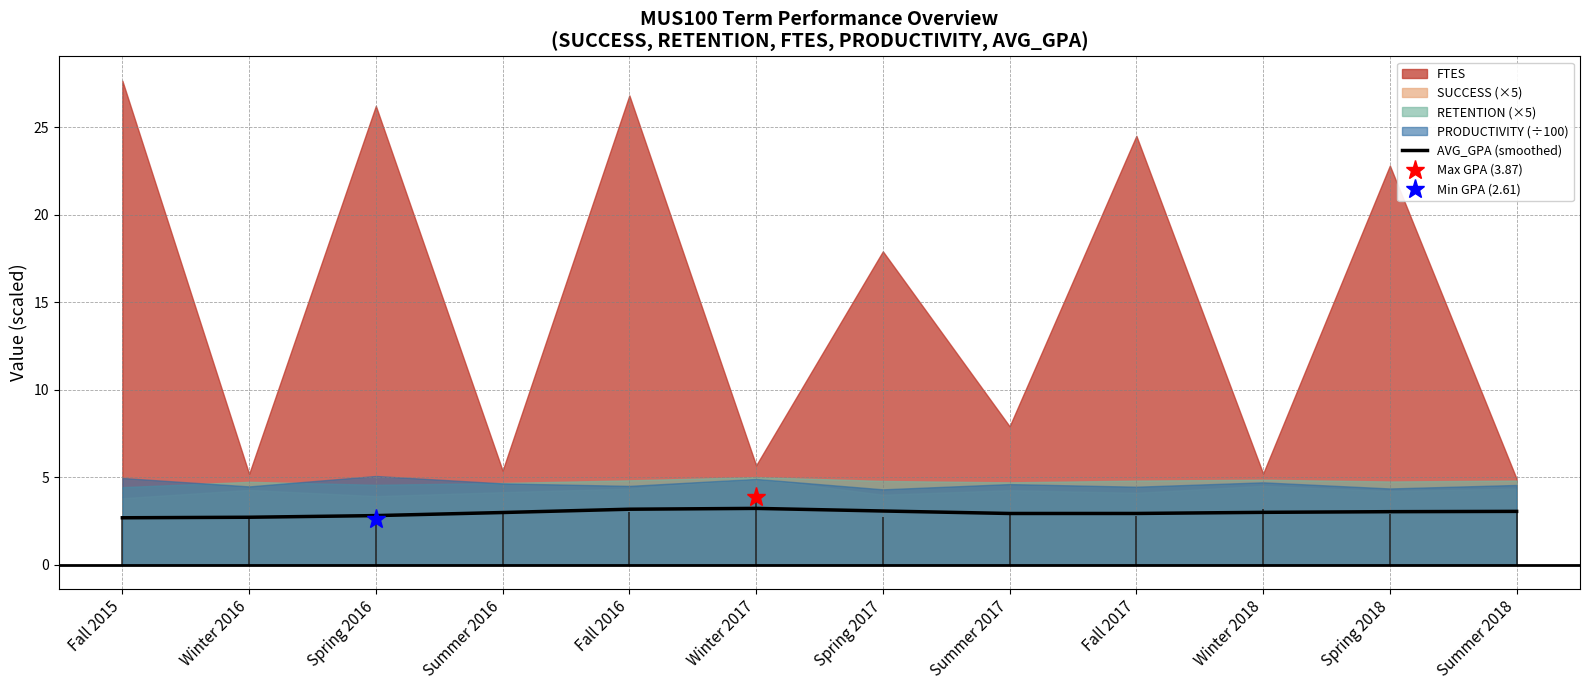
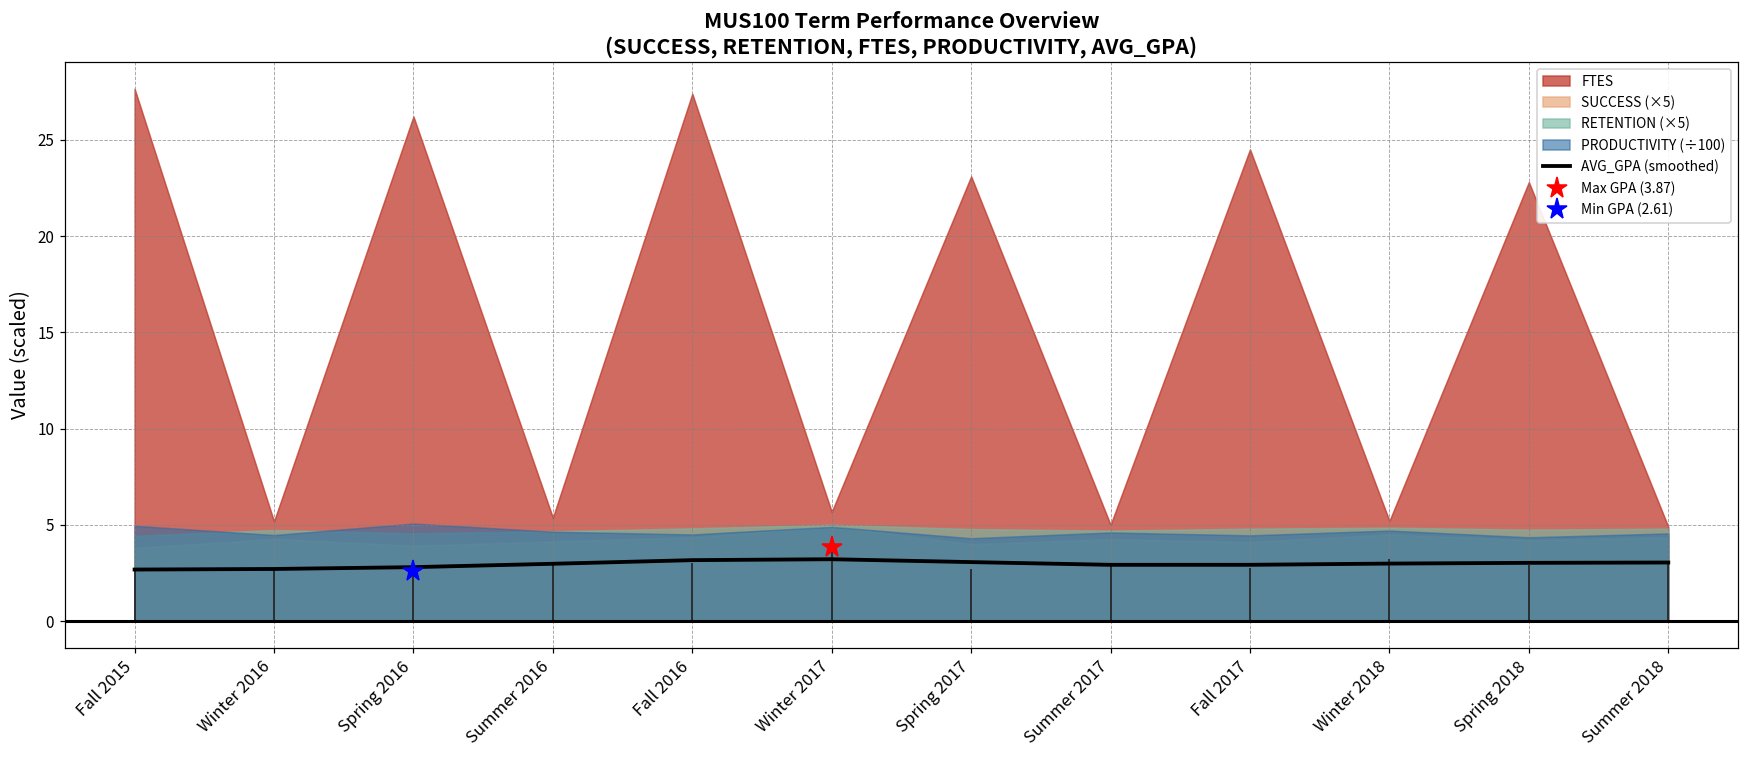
FTES, Fall 2016: 26.8 -> 27.4
FTES, Spring 2017: 17.9 -> 23.1
FTES, Summer 2017: 7.9 -> 5.0
